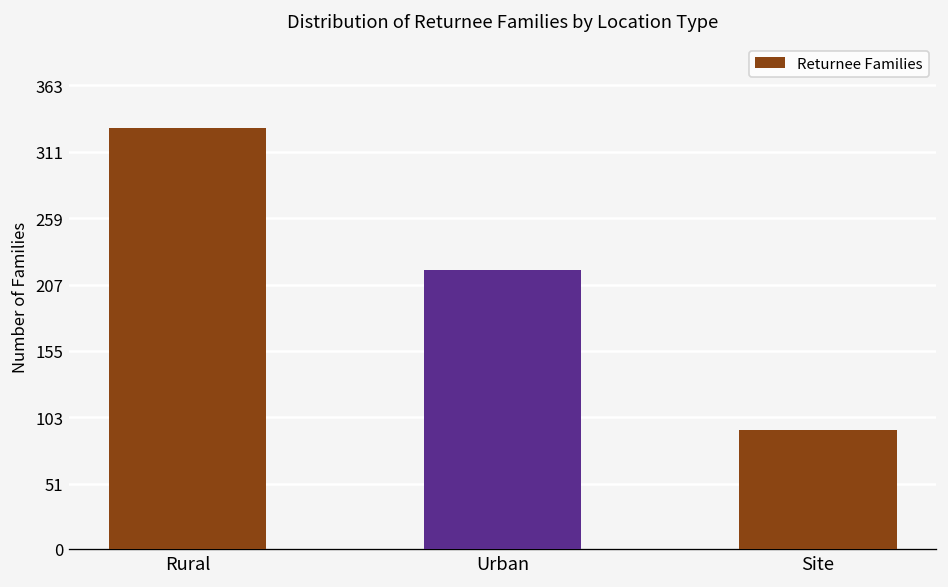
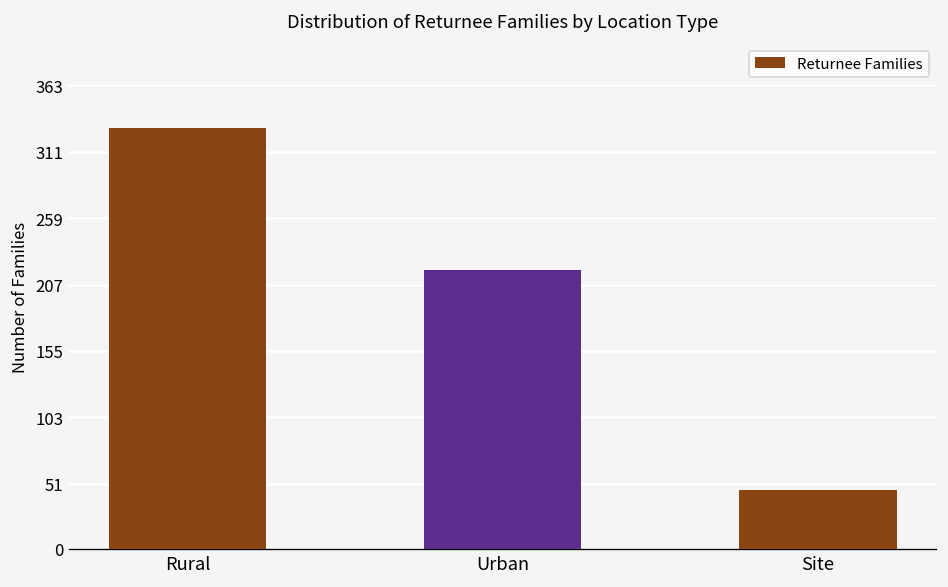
Site: 93 -> 46
